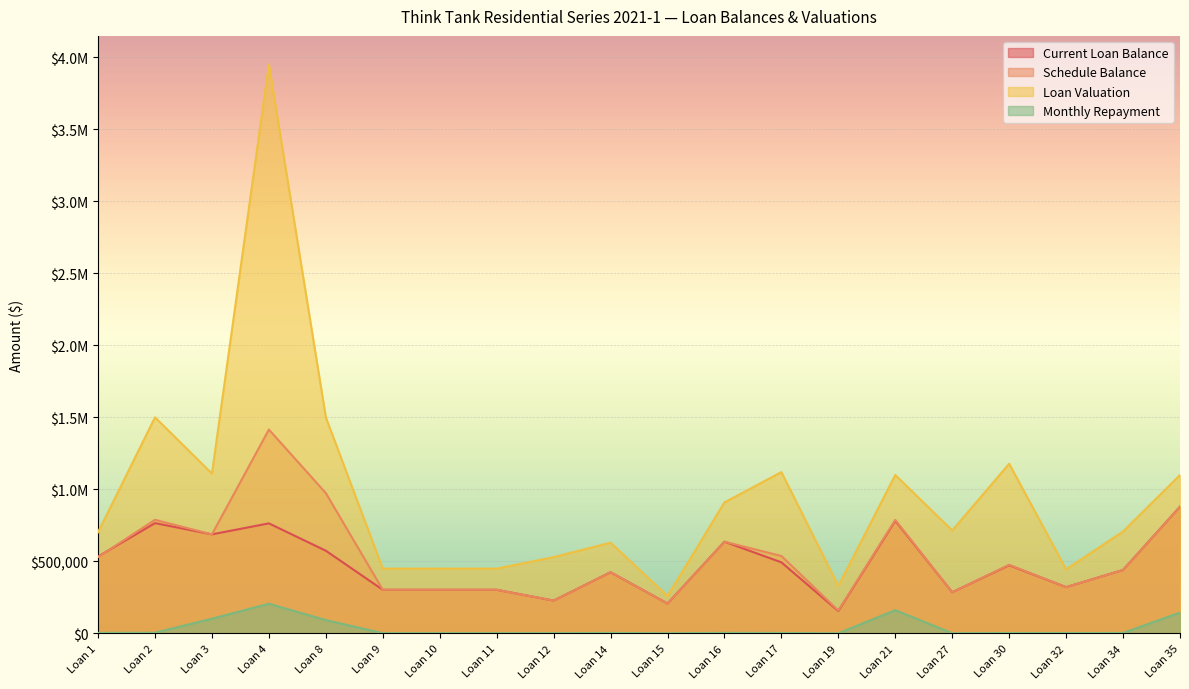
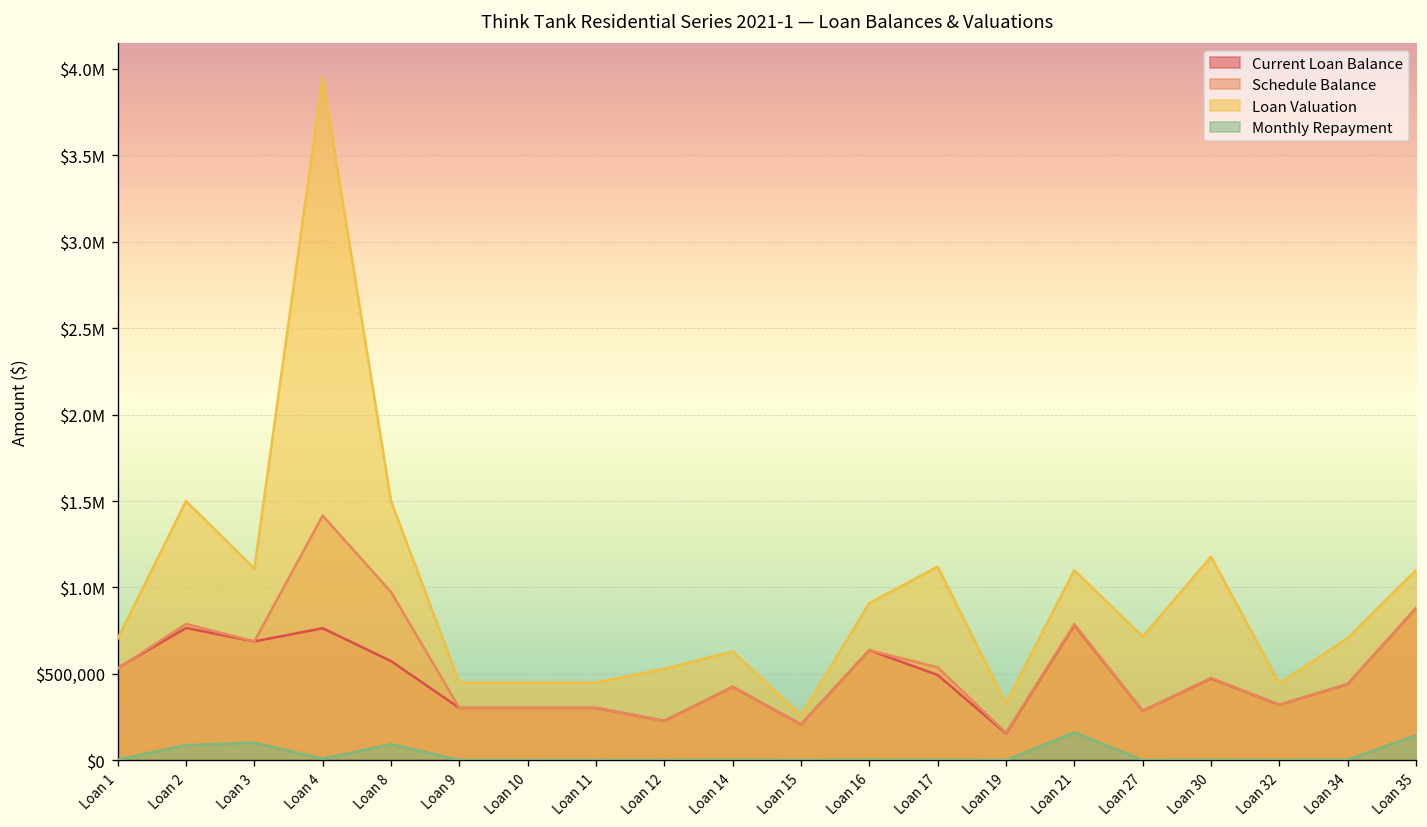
Monthly Repayment, Loan 2: $10,000 -> $90,000
Monthly Repayment, Loan 4: $210,000 -> $10,000
